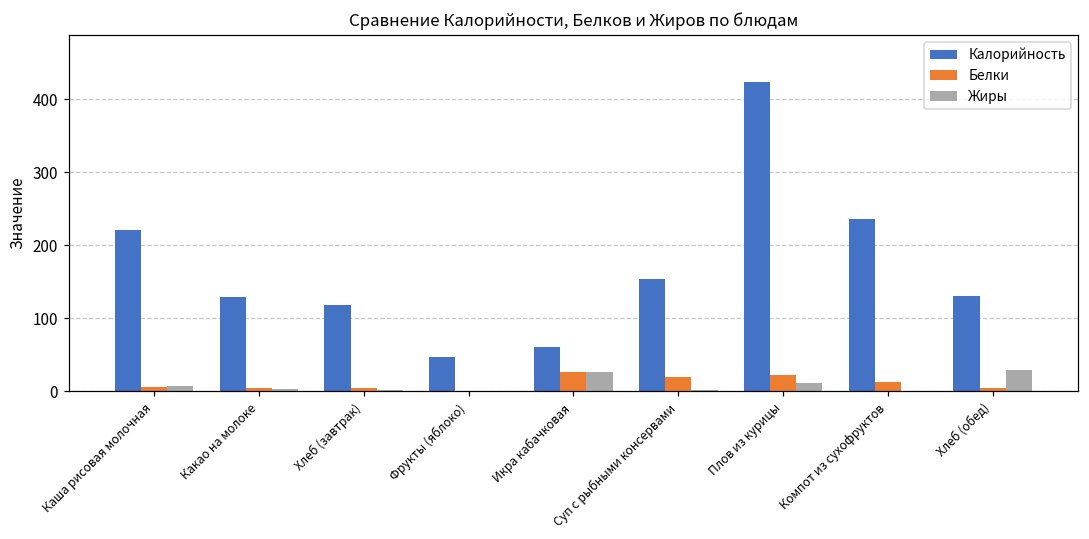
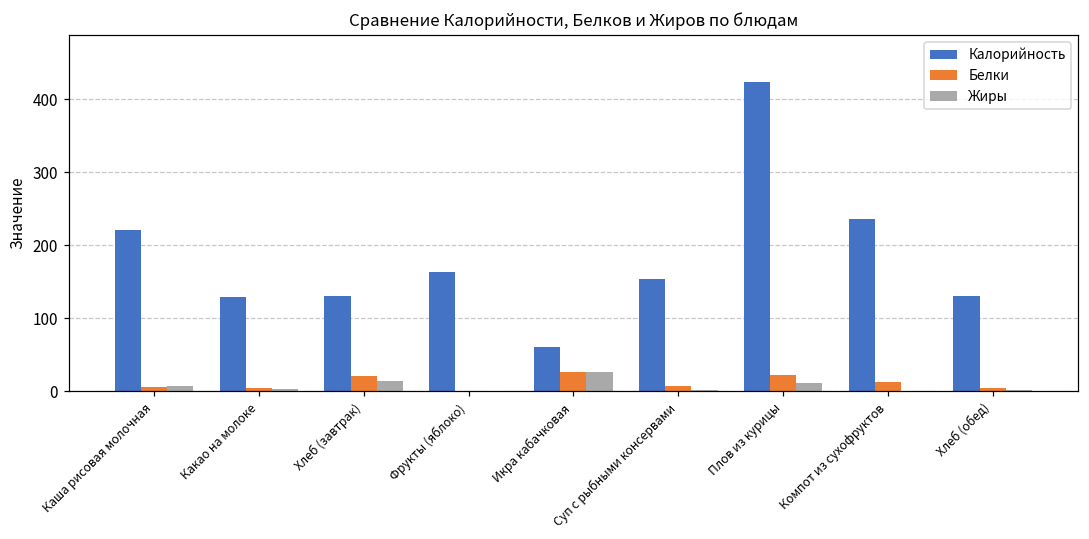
Калорийность, Хлеб (завтрак): 120 -> 130
Белки, Хлеб (завтрак): 0 -> 20
Жиры, Хлеб (завтрак): 0 -> 10
Калорийность, Фрукты (яблоко): 50 -> 160
Белки, Суп с рыбными консервами: 20 -> 10
Жиры, Хлеб (обед): 30 -> 0
